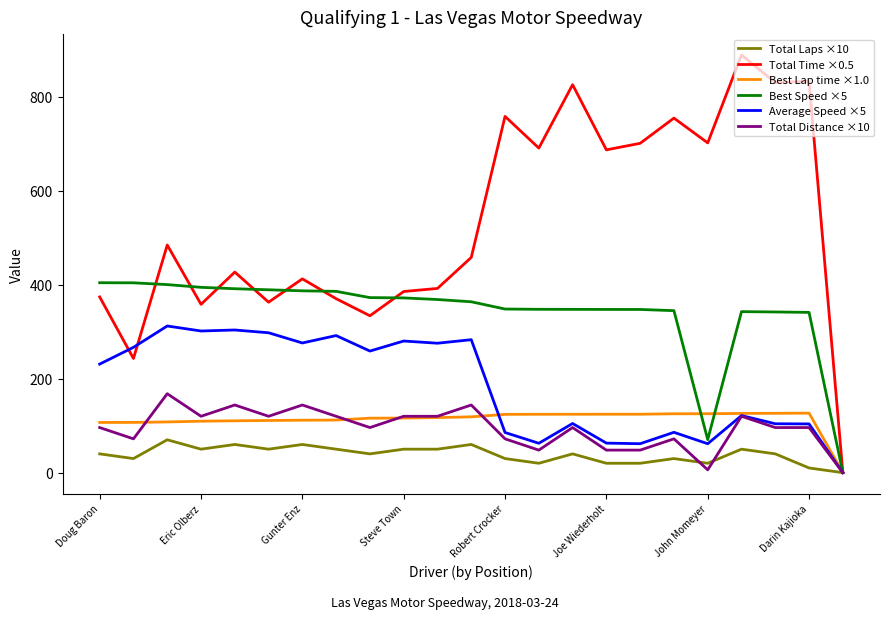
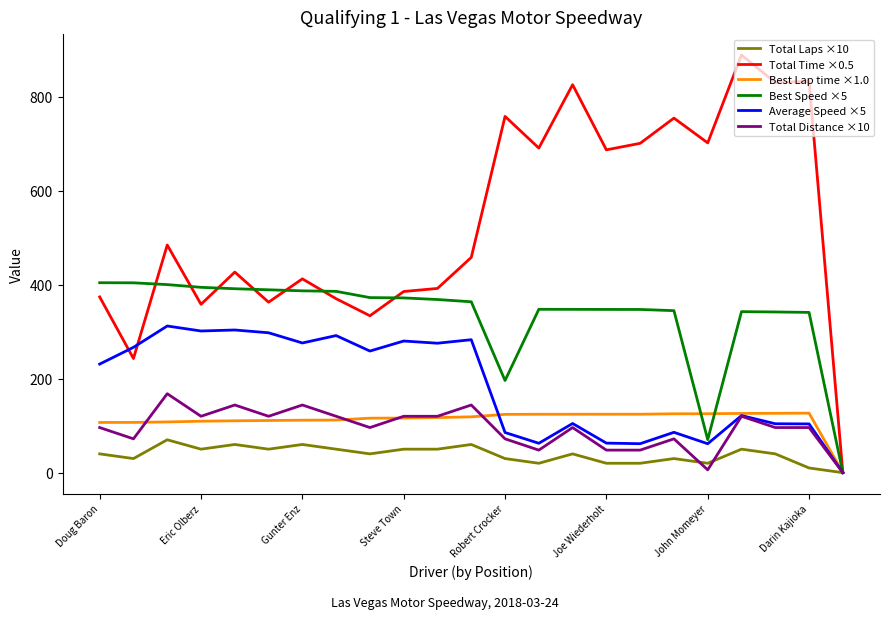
Best Speed ×5, Robert Crocker: 350 -> 200
